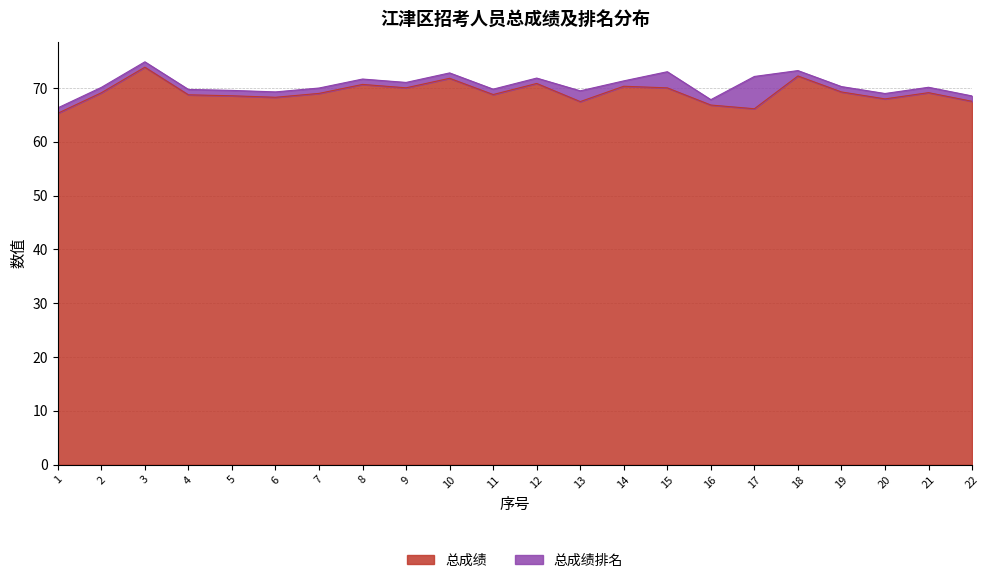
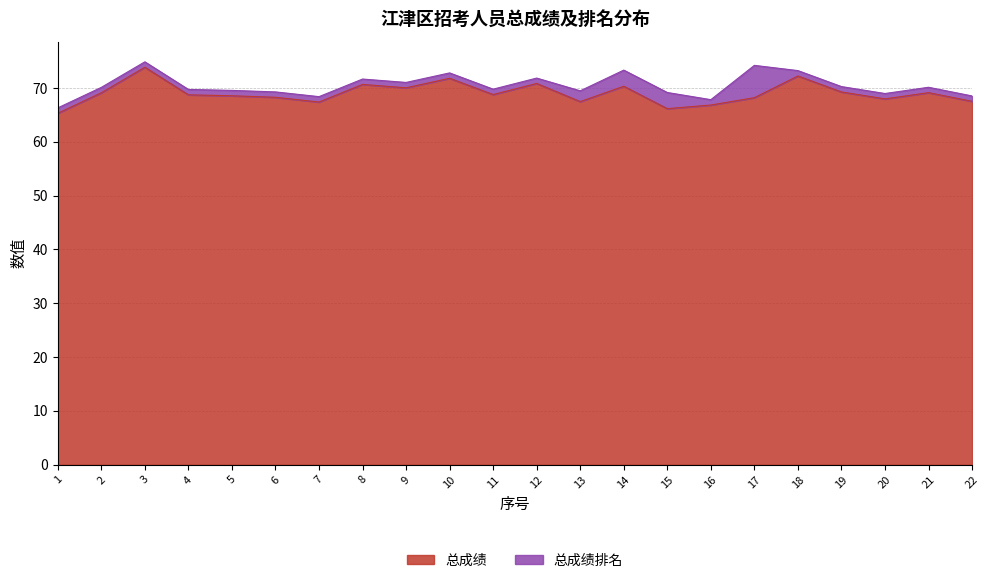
总成绩, 7: 69 -> 67
总成绩排名, 14: 1 -> 3
总成绩, 15: 70 -> 66
总成绩, 17: 66 -> 68
